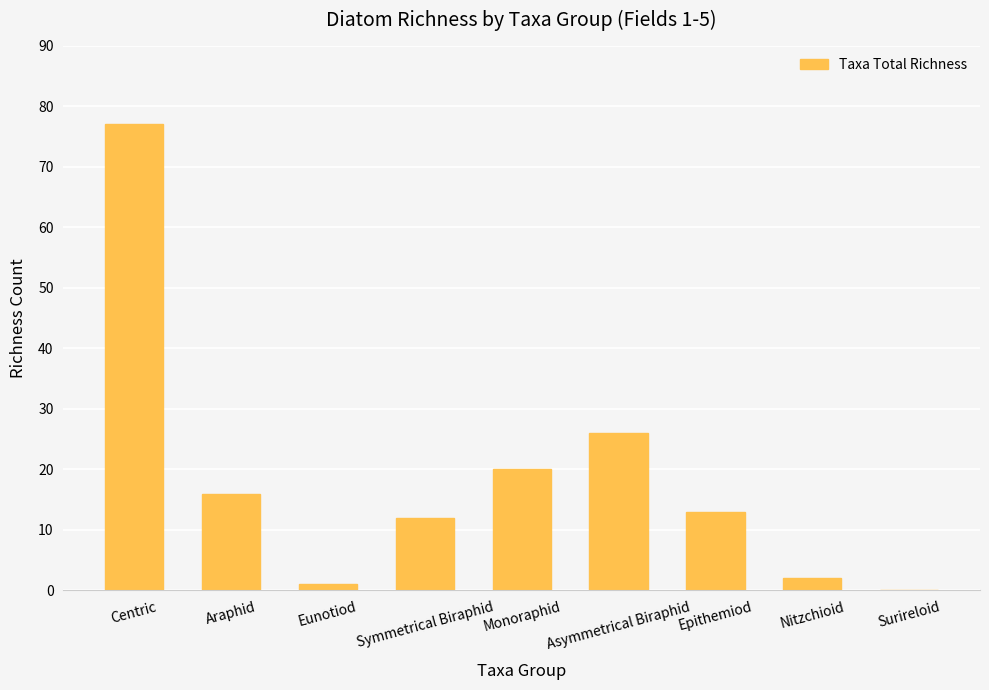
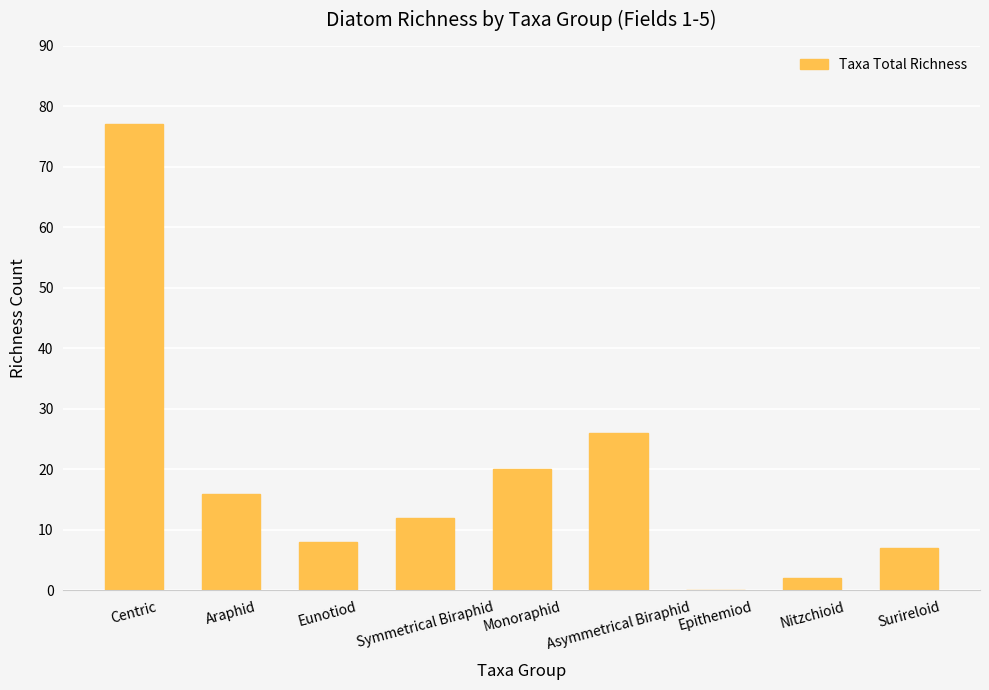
Eunotiod: 1 -> 8
Epithemiod: 13 -> 0
Surireloid: 0 -> 7
